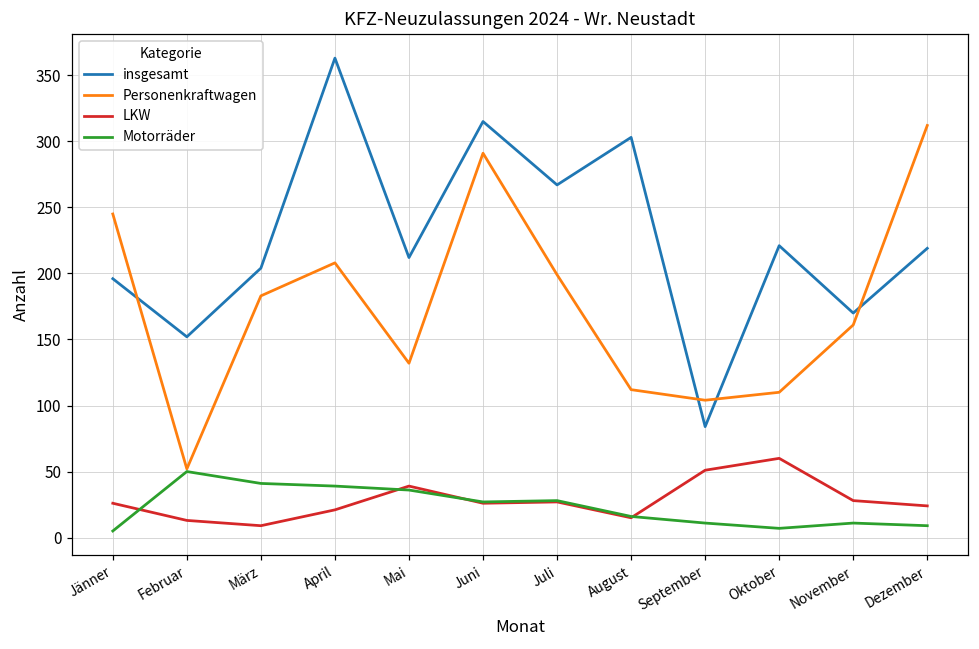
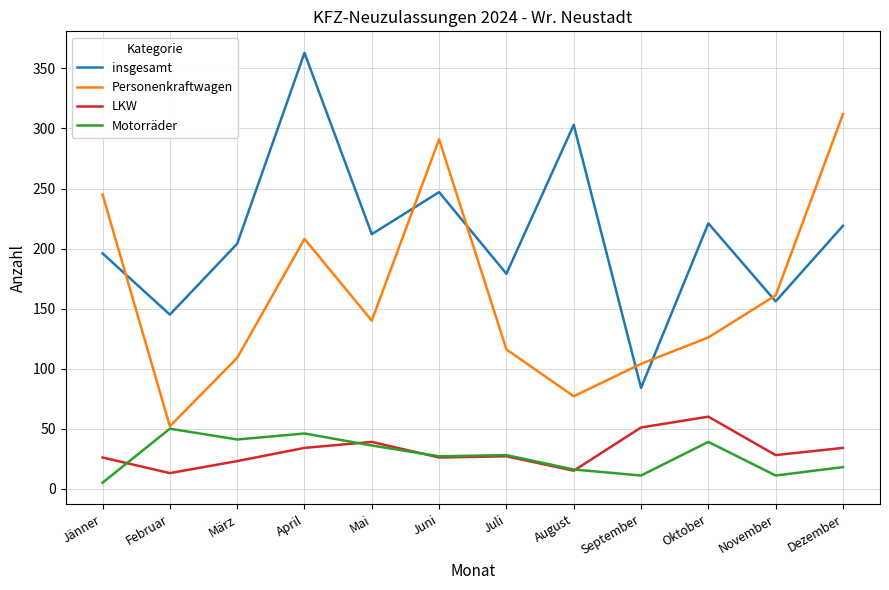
insgesamt, Februar: 152 -> 145
Personenkraftwagen, März: 183 -> 109
LKW, März: 9 -> 23
LKW, April: 21 -> 34
Motorräder, April: 39 -> 46
Personenkraftwagen, Mai: 132 -> 140
insgesamt, Juni: 315 -> 247
insgesamt, Juli: 267 -> 179
Personenkraftwagen, Juli: 199 -> 116
Personenkraftwagen, August: 112 -> 77
Personenkraftwagen, Oktober: 110 -> 126
Motorräder, Oktober: 7 -> 39
insgesamt, November: 170 -> 156
LKW, Dezember: 24 -> 34
Motorräder, Dezember: 9 -> 18
